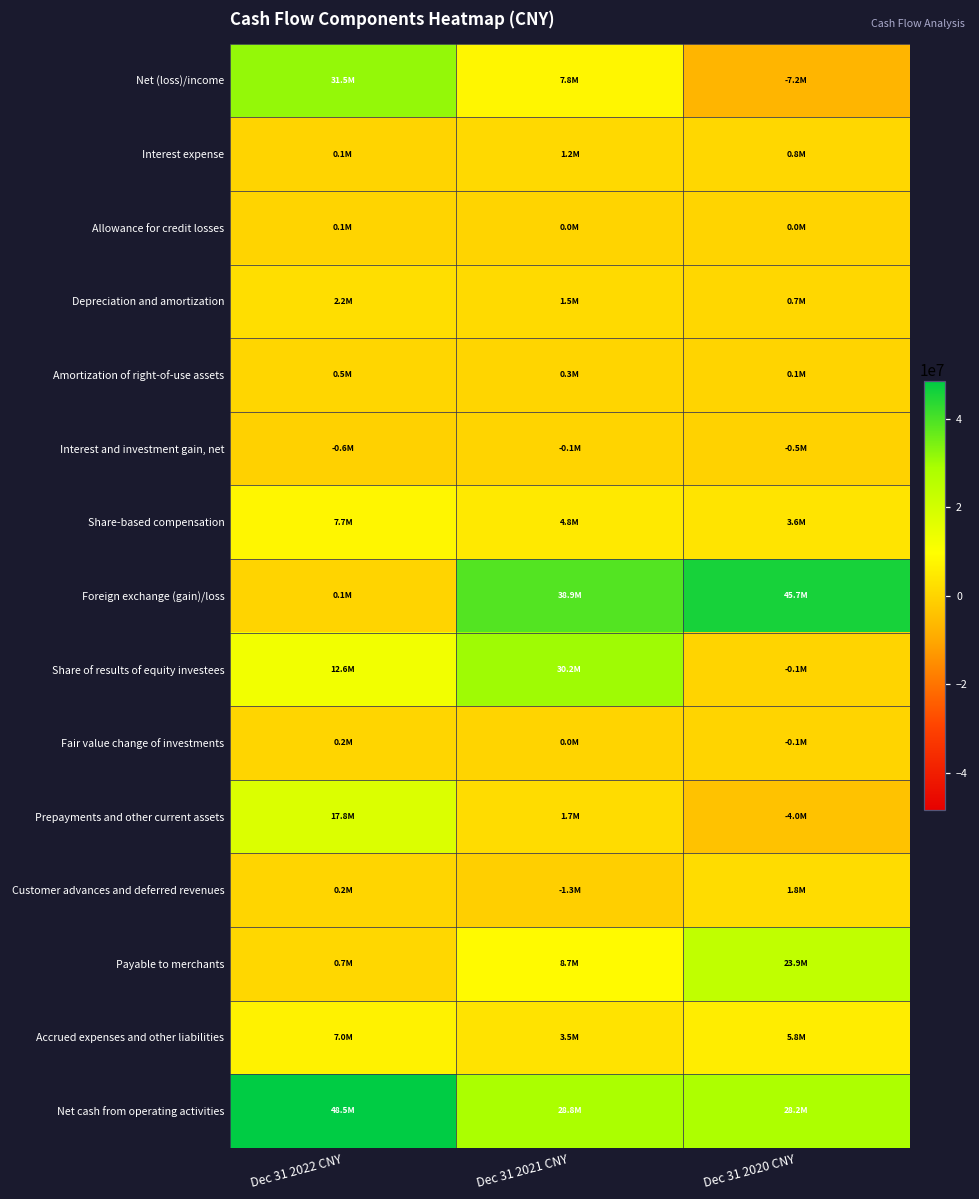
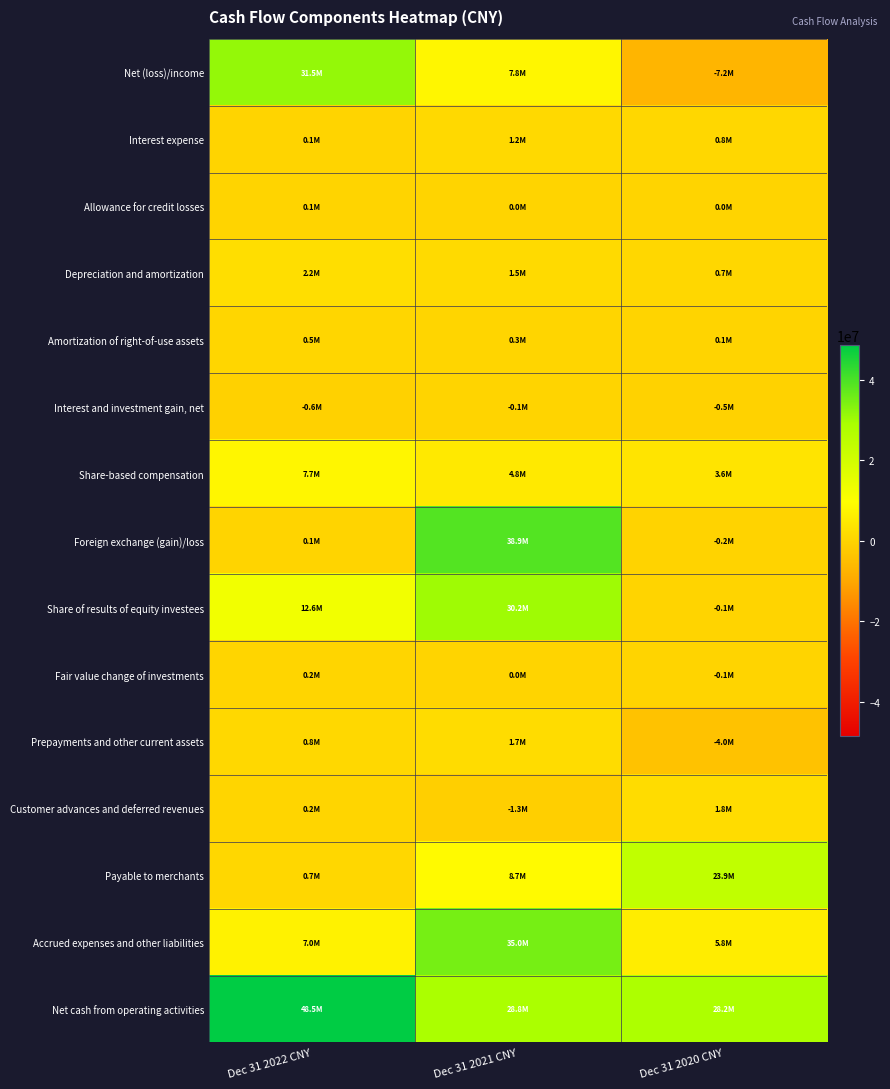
Foreign exchange (gain)/loss, Dec 31 2020 CNY: 45.7M -> -0.2M
Prepayments and other current assets, Dec 31 2022 CNY: 17.8M -> 0.8M
Accrued expenses and other liabilities, Dec 31 2021 CNY: 3.5M -> 35.0M
